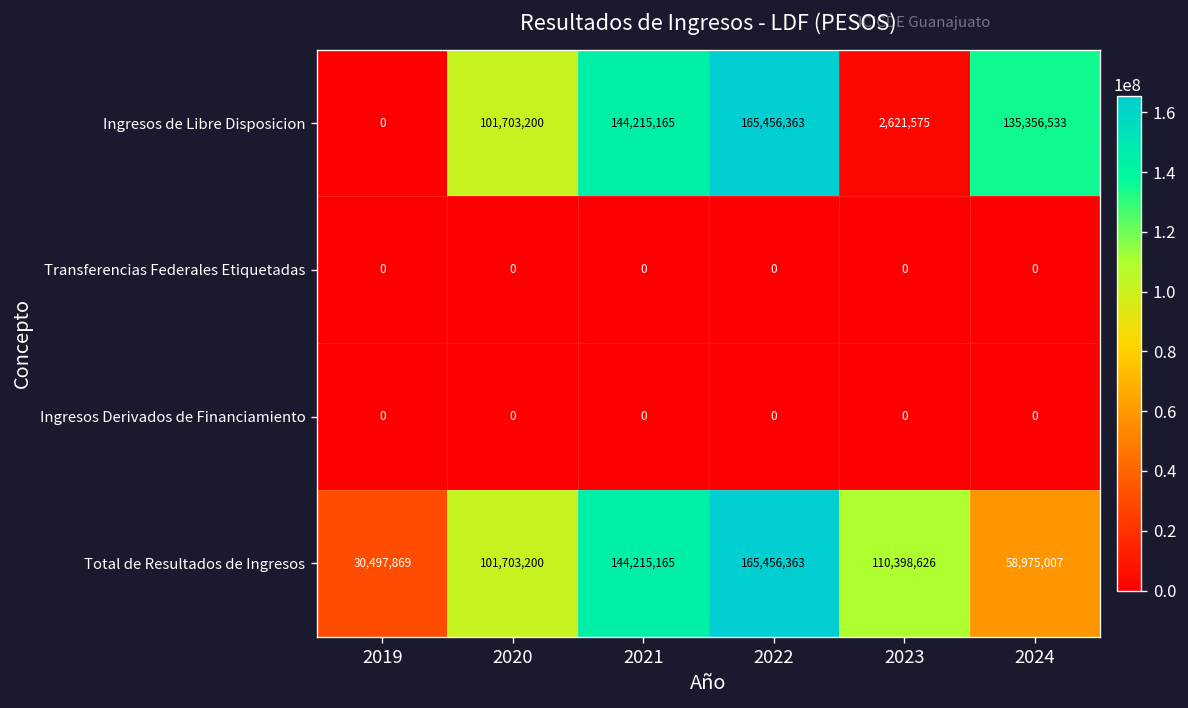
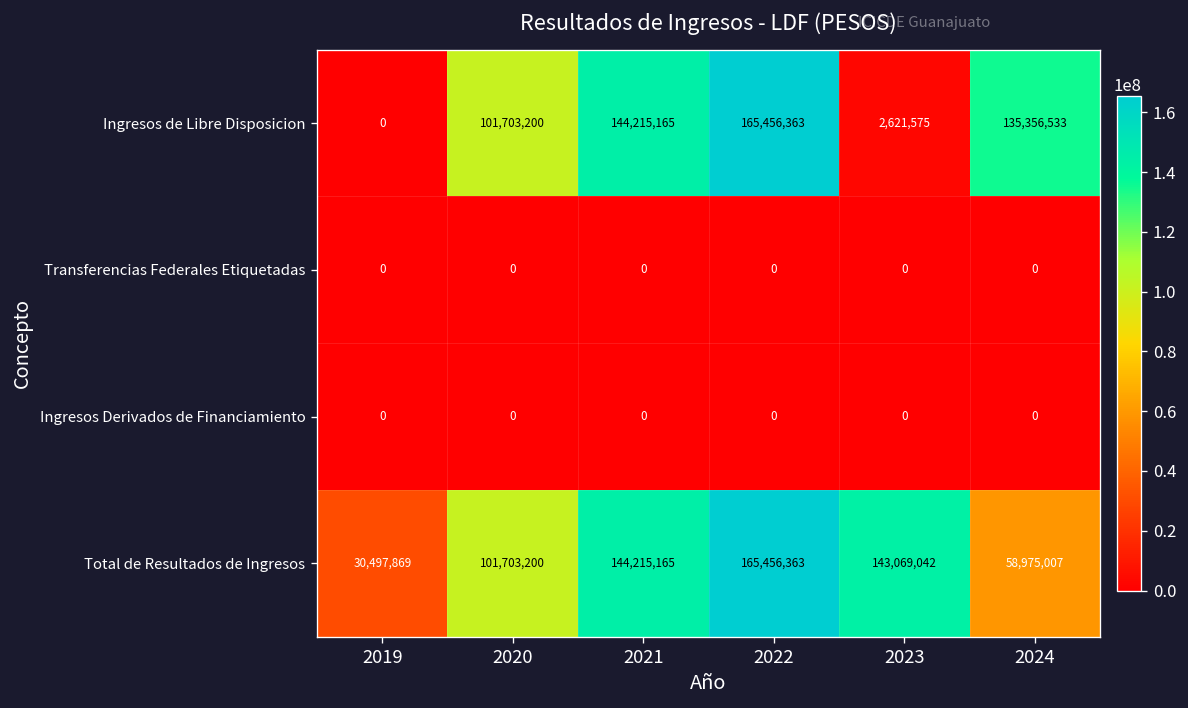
Total de Resultados de Ingresos, 2023: 110,398,626 -> 143,069,042
